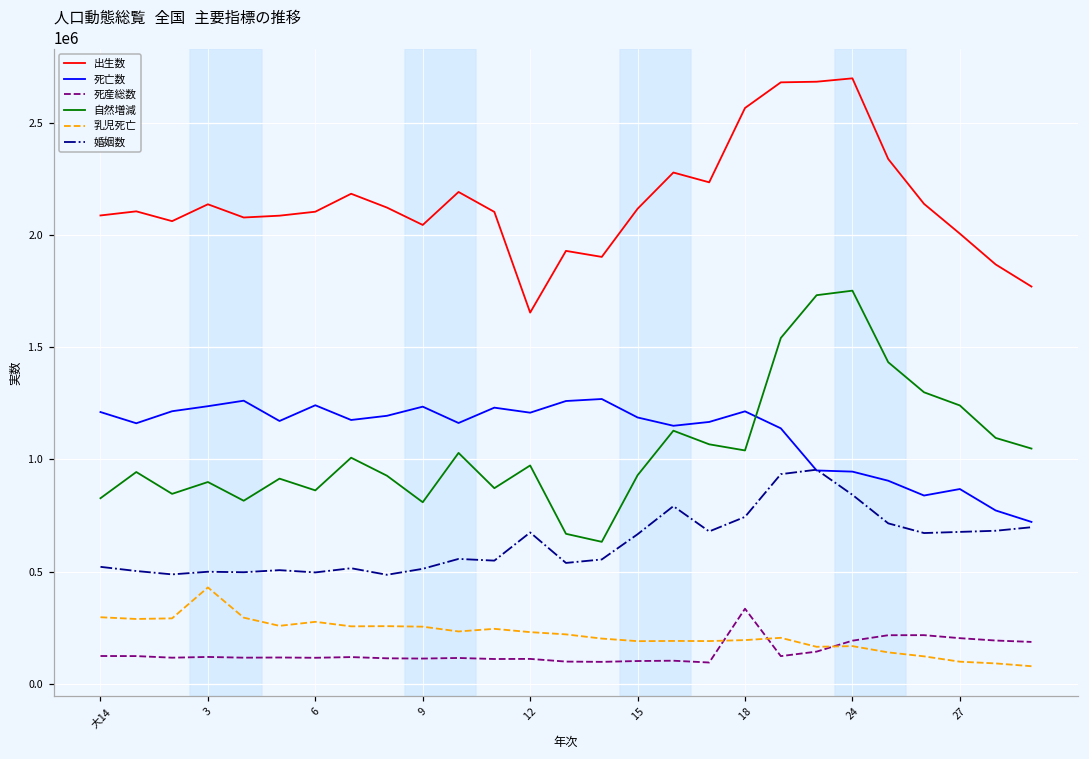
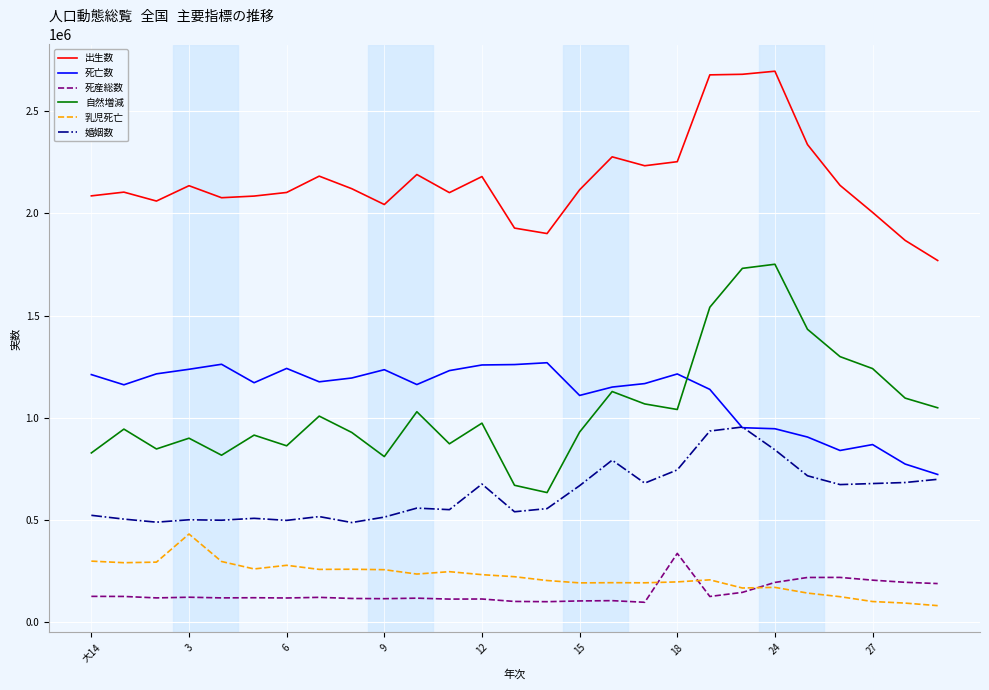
出生数, 12: 1650000 -> 2180000
死亡数, 12: 1210000 -> 1260000
死亡数, 15: 1190000 -> 1110000
出生数, 18: 2560000 -> 2250000
